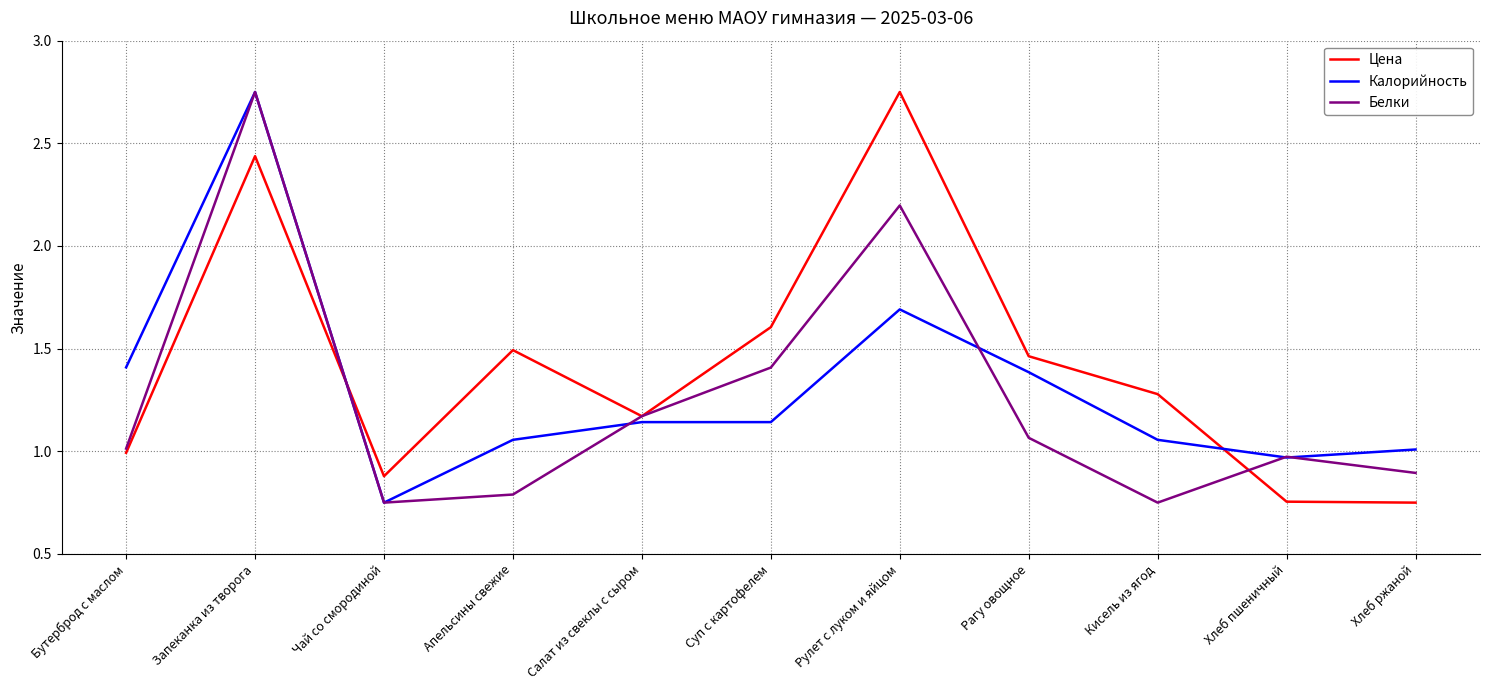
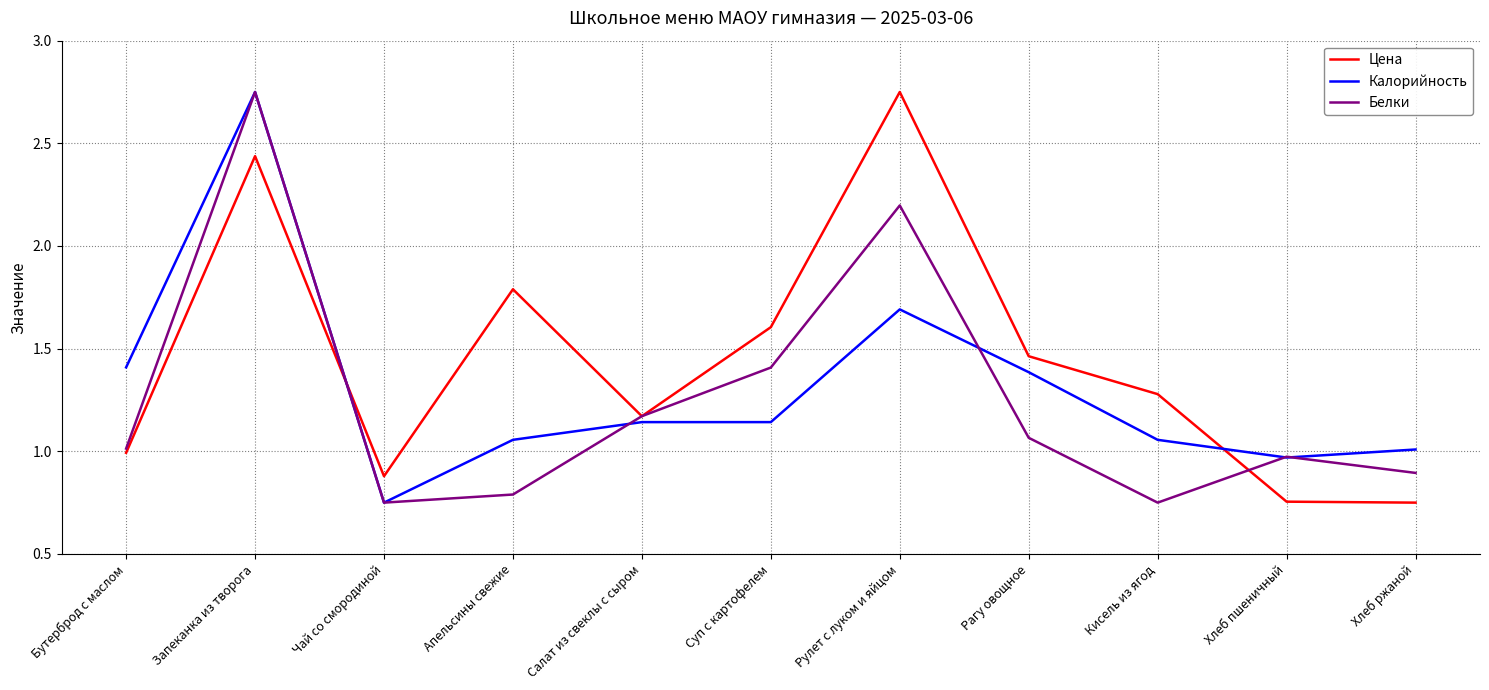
Цена, Апельсины свежие: 1.49 -> 1.79
